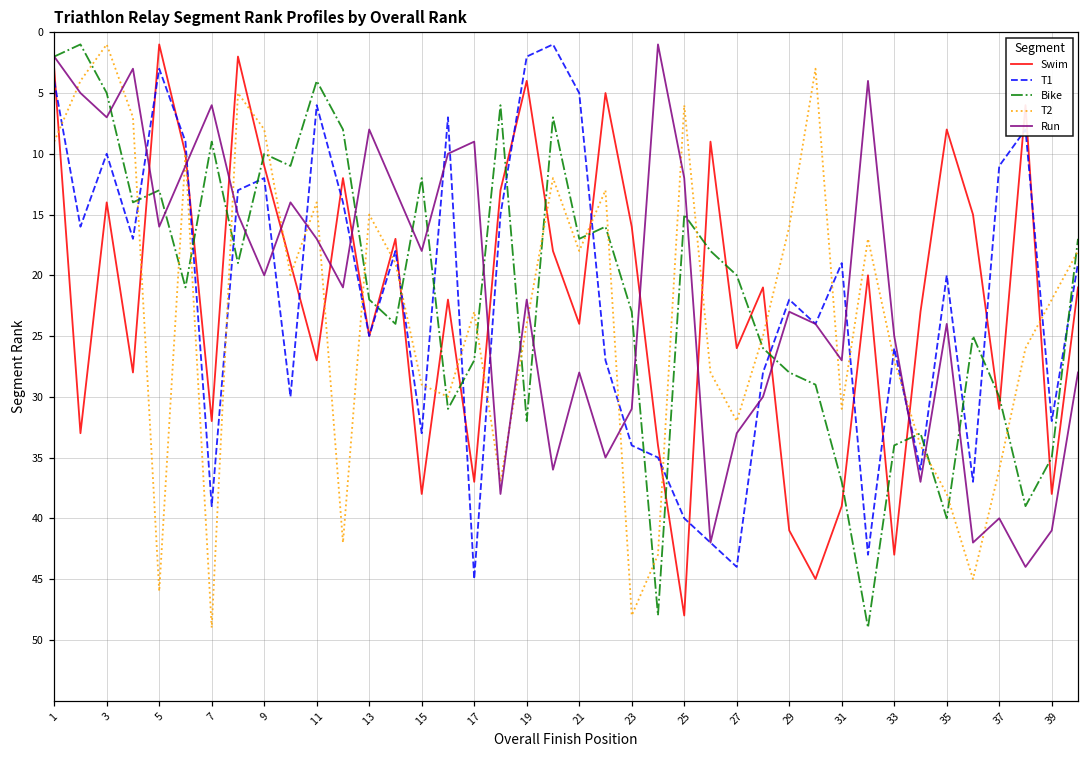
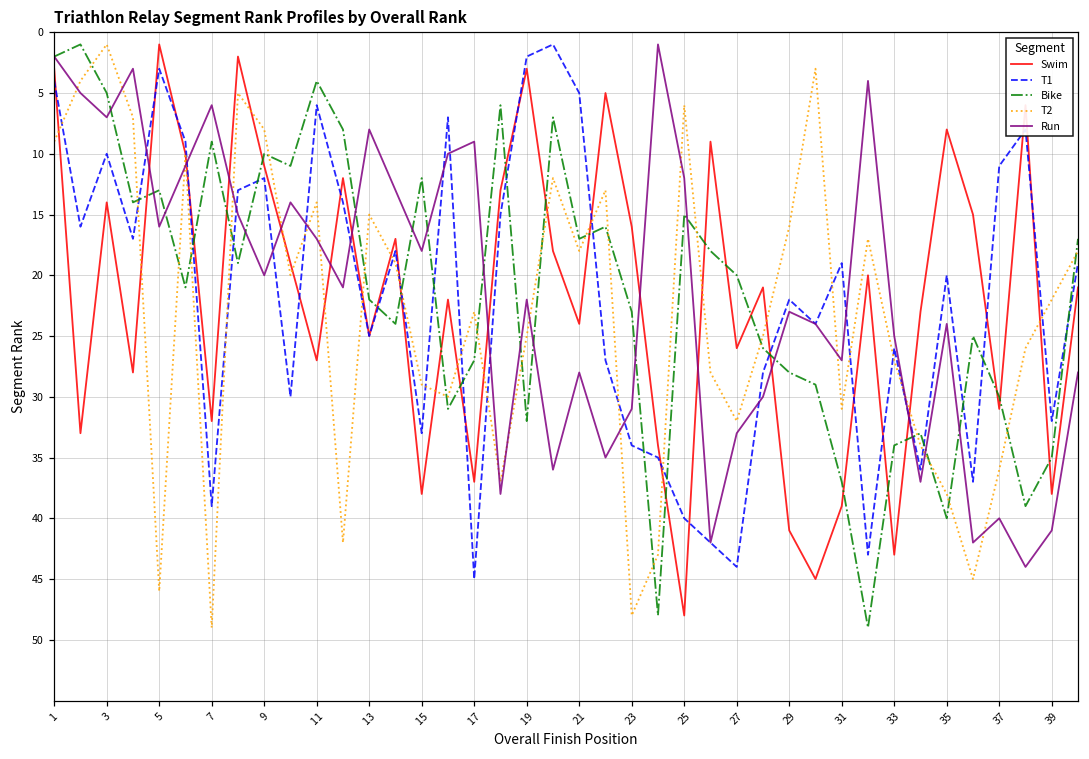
Swim, 19: 4 -> 3
T2, 19: 24 -> 25
